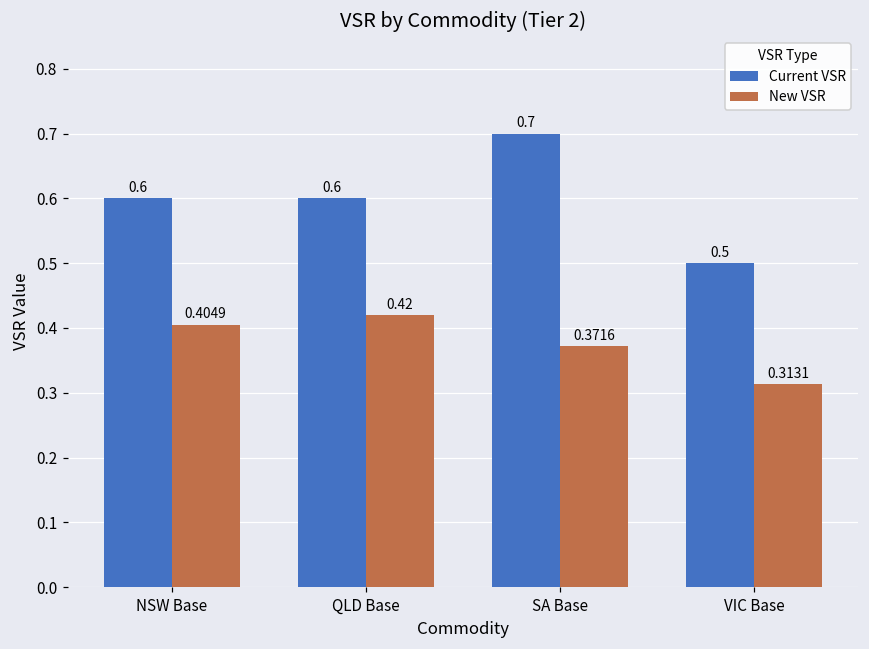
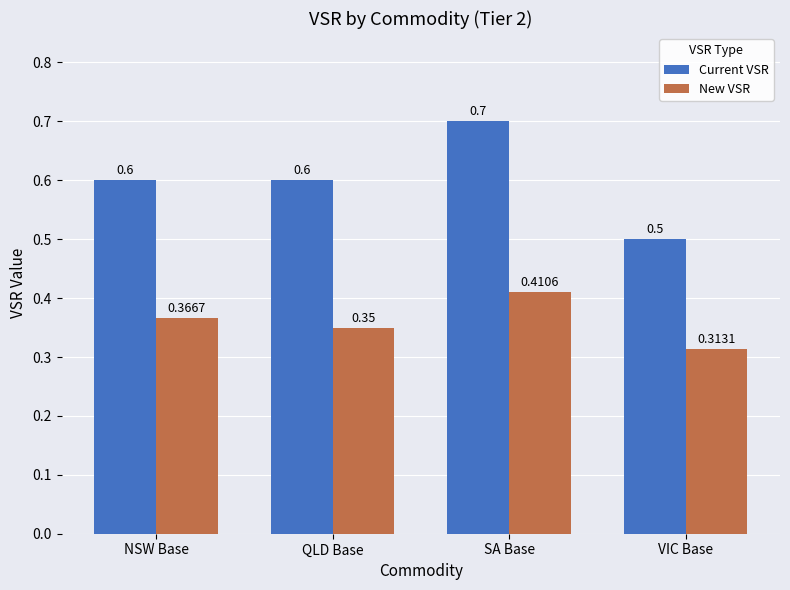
New VSR, NSW Base: 0.4049 -> 0.3667
New VSR, QLD Base: 0.42 -> 0.35
New VSR, SA Base: 0.3716 -> 0.4106
